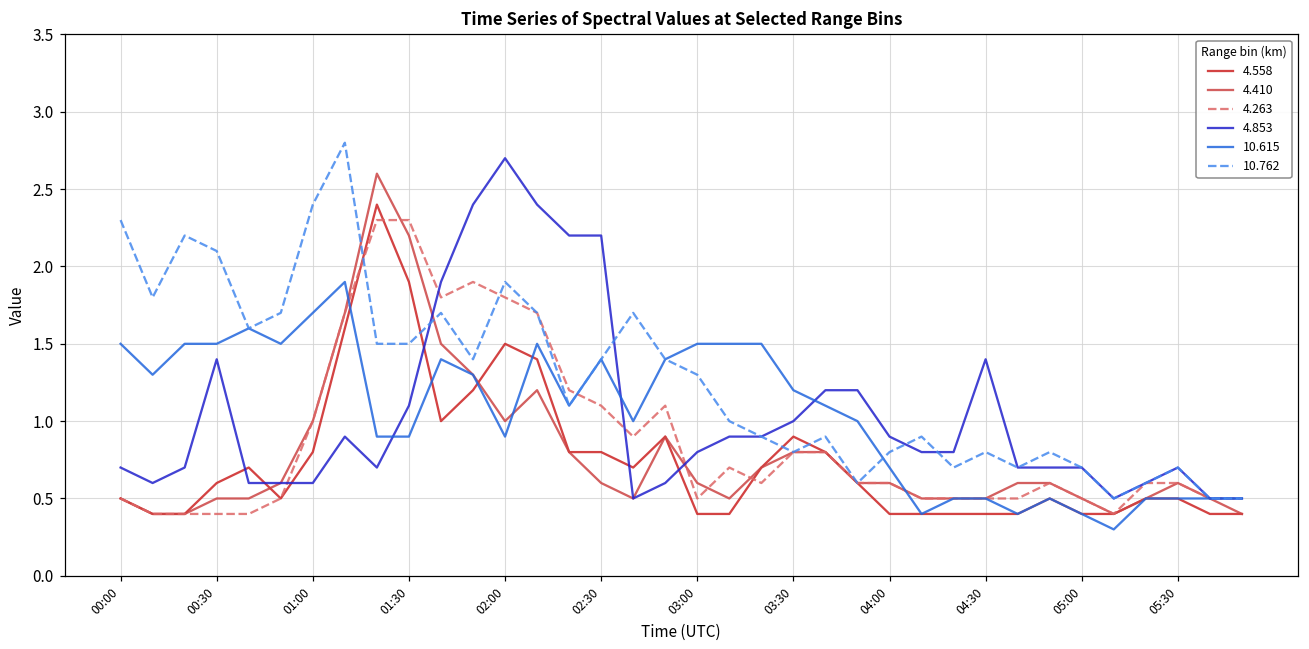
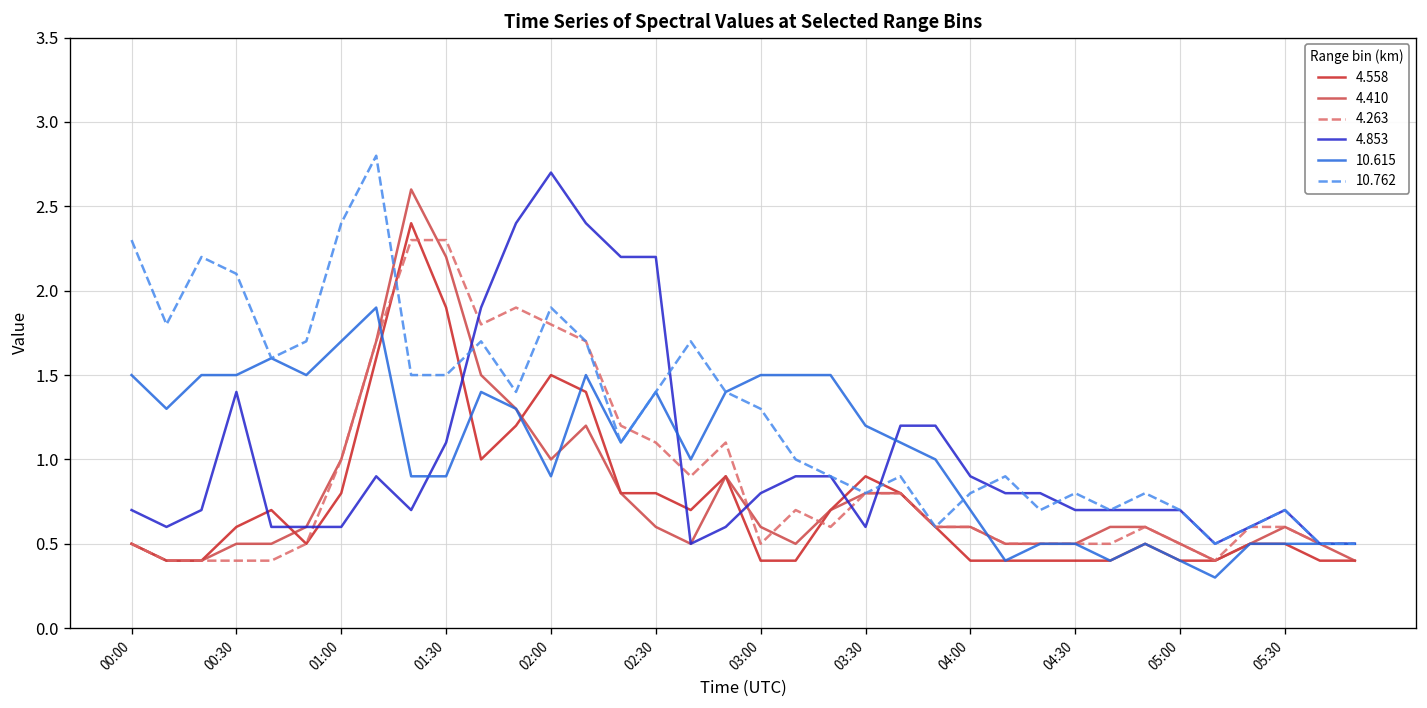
4.853, 03:30: 1.0 -> 0.6
4.853, 04:30: 1.4 -> 0.7
